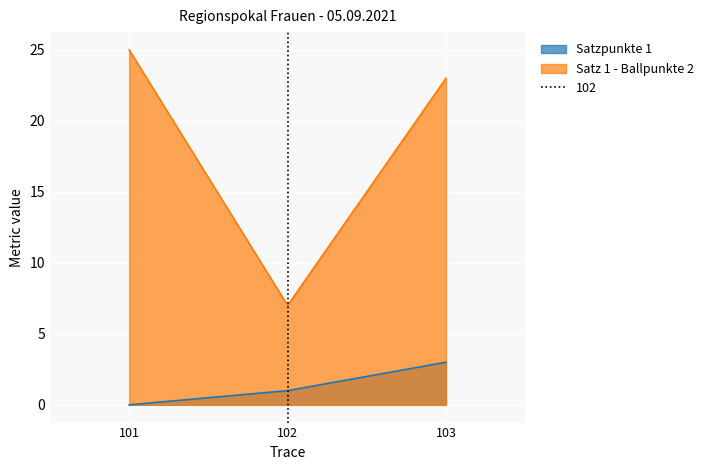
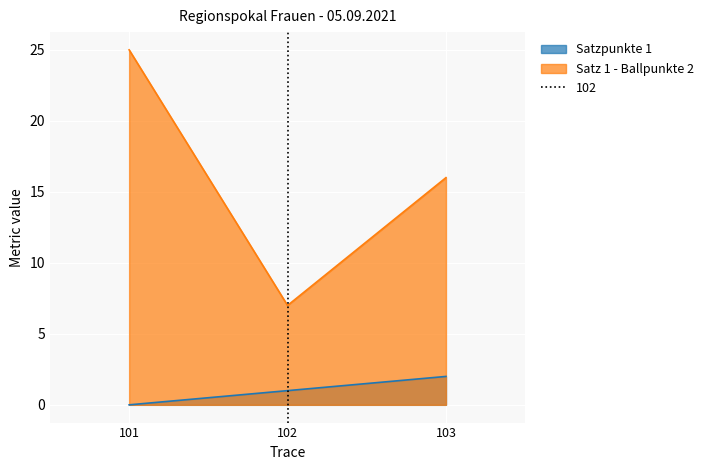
Satzpunkte 1, 103: 3 -> 2
Satz 1 - Ballpunkte 2, 103: 23 -> 16
